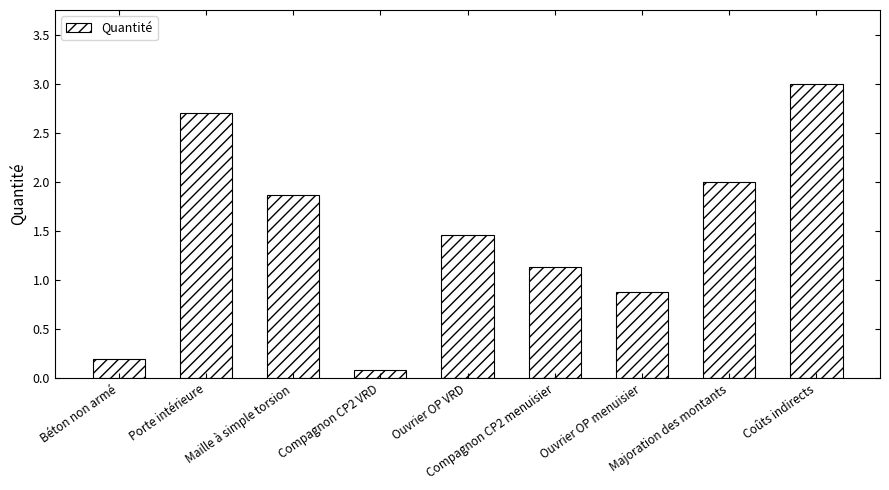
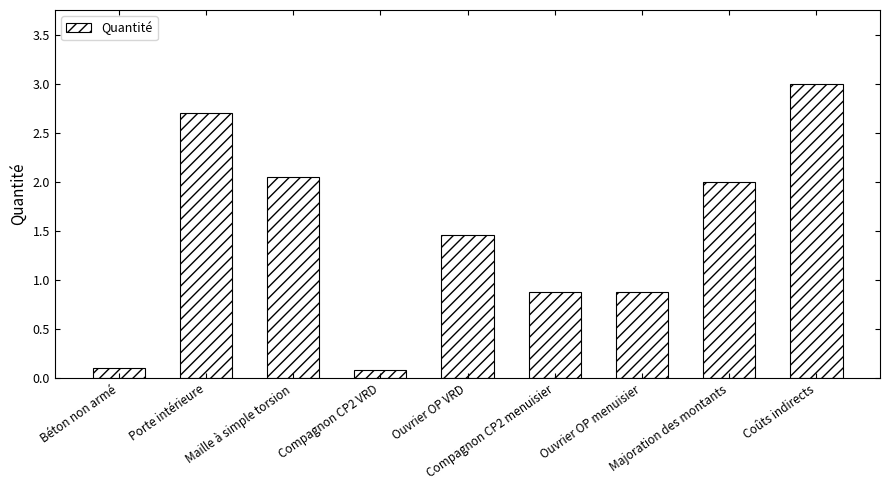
Béton non armé: 0.2 -> 0.1
Maille à simple torsion: 1.9 -> 2.1
Compagnon CP2 menuisier: 1.1 -> 0.9
